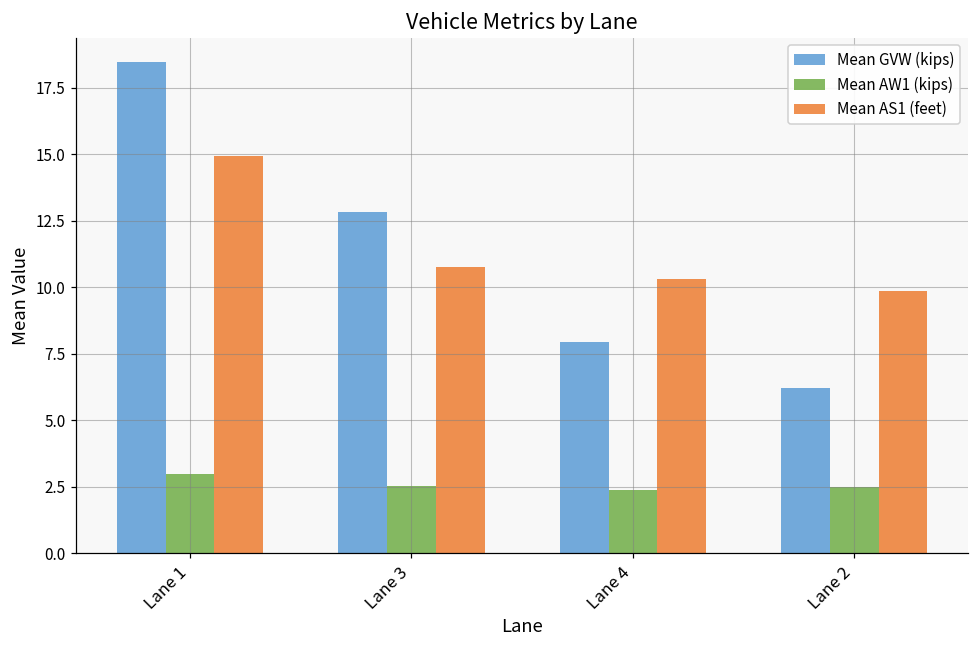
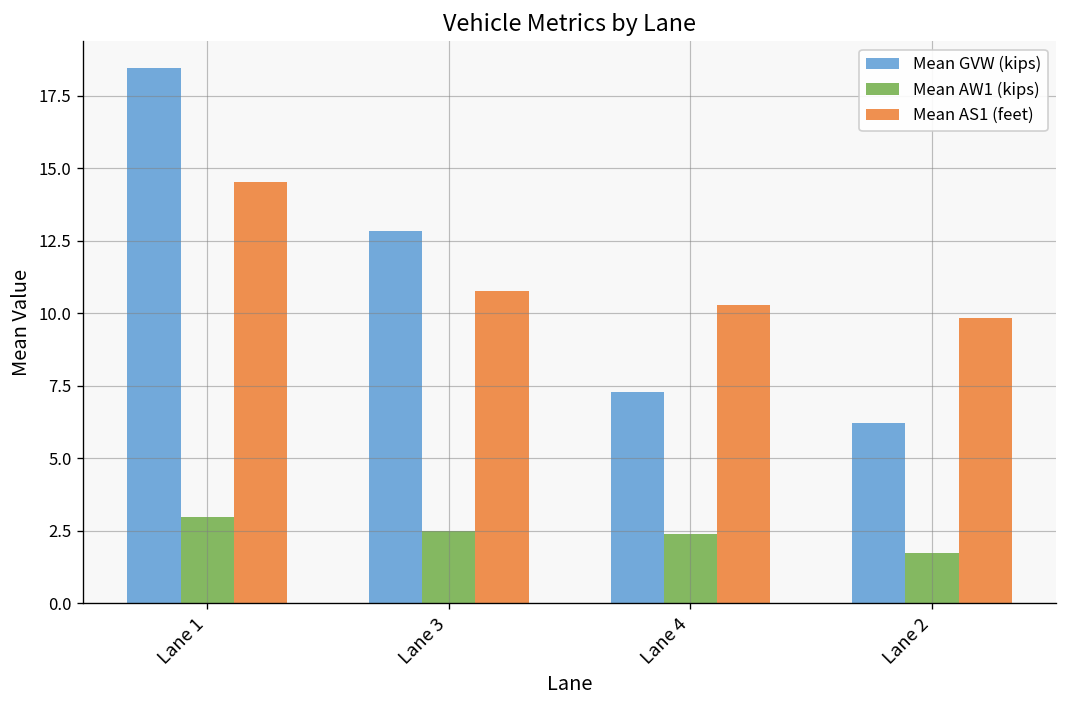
Mean AS1 (feet), Lane 1: 14.9 -> 14.5
Mean GVW (kips), Lane 4: 7.9 -> 7.3
Mean AW1 (kips), Lane 2: 2.5 -> 1.7
